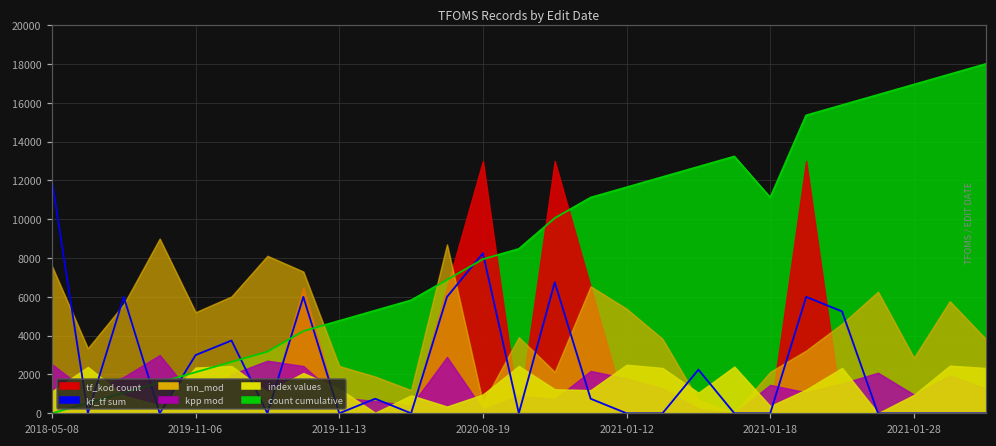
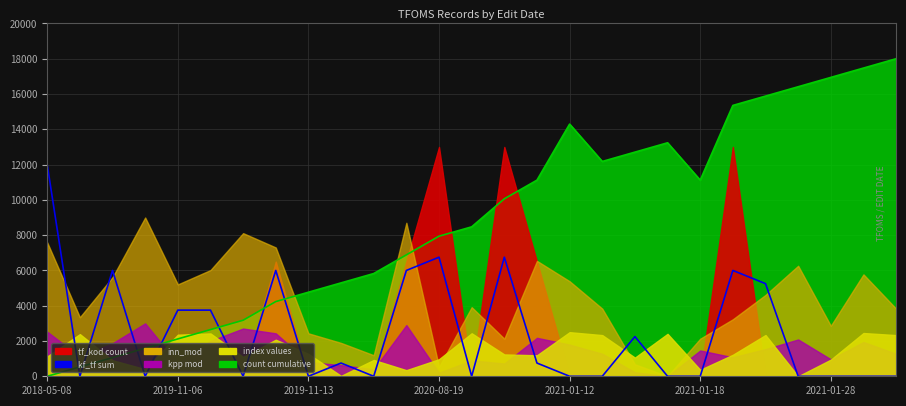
kf_tf sum, 2019-11-06: 3000 -> 3800
kf_tf sum, 2020-08-19: 8300 -> 6800
count cumulative, 2021-01-12: 11600 -> 14300
